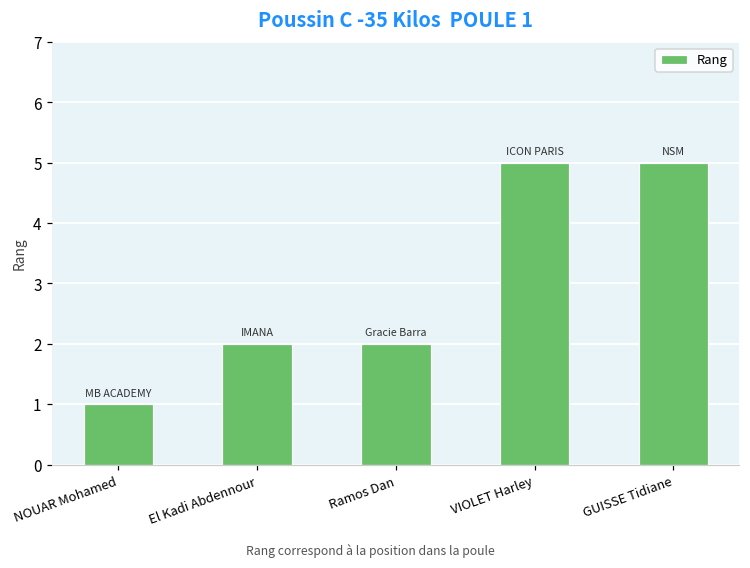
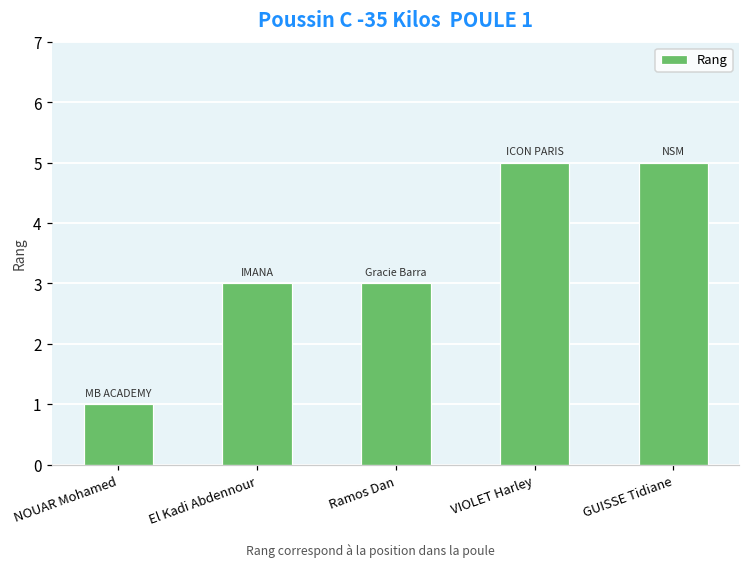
El Kadi Abdennour: 2 -> 3
Ramos Dan: 2 -> 3
